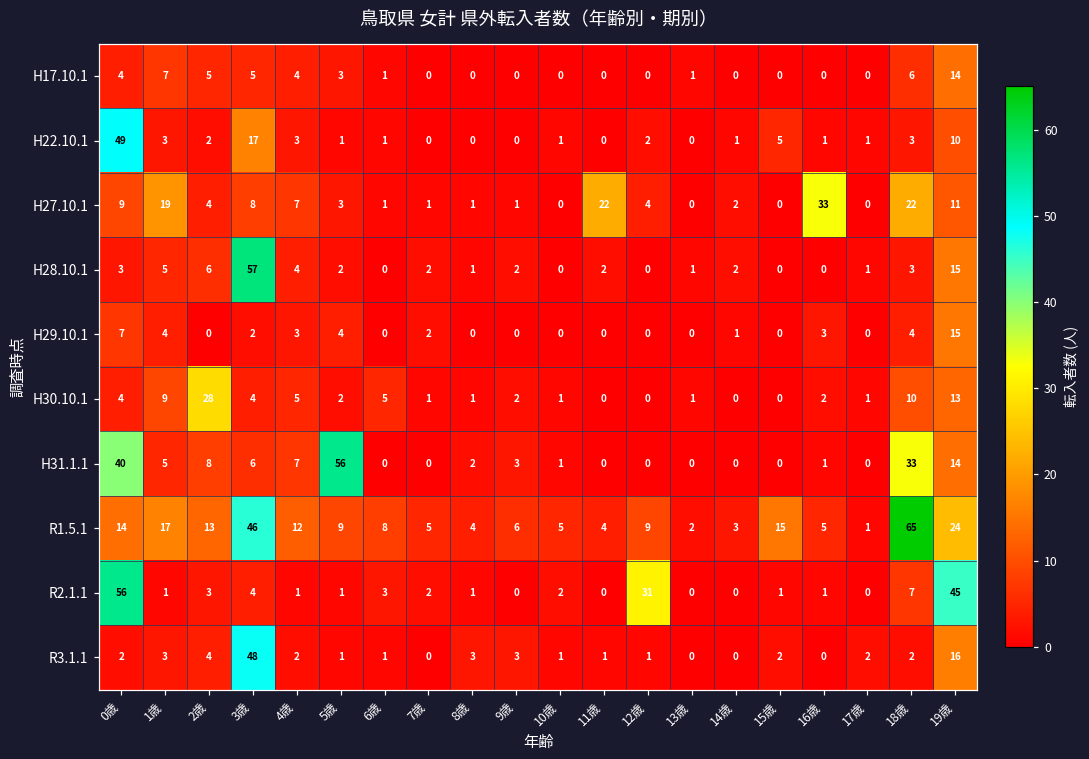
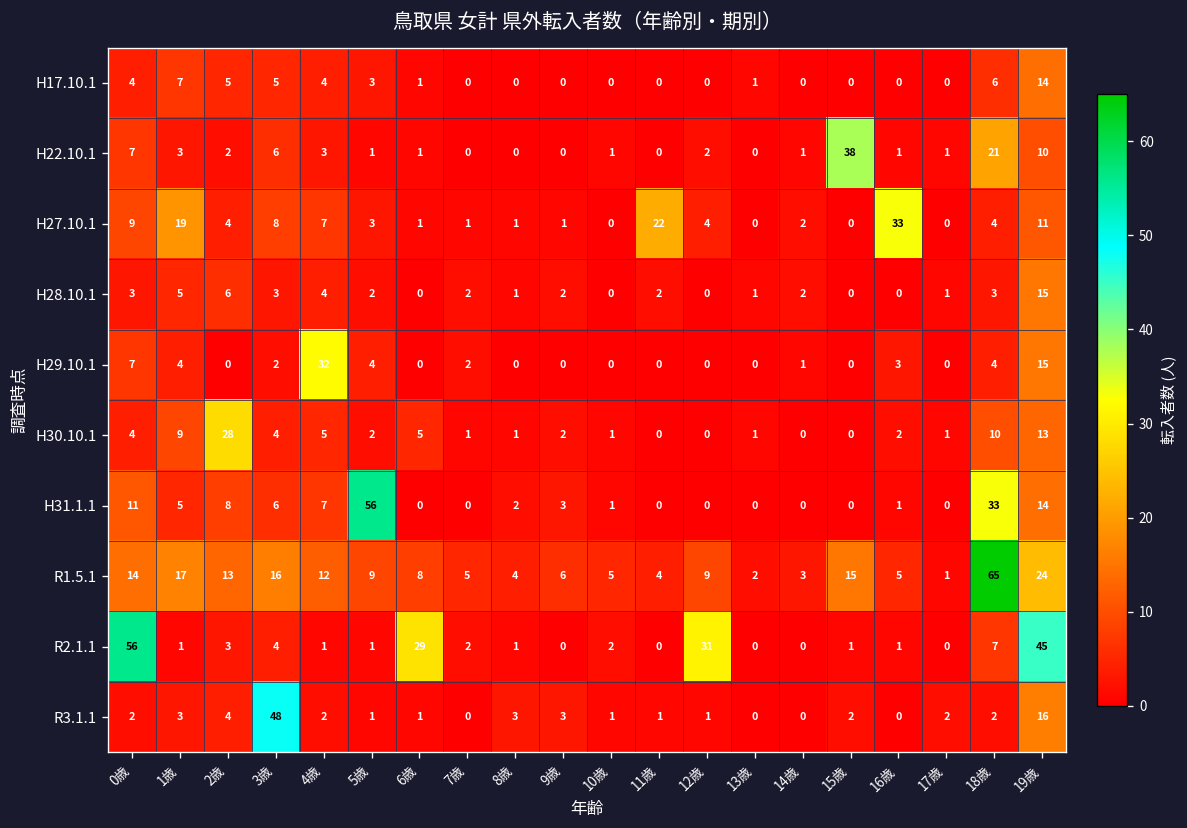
H22.10.1, 0歳: 49 -> 7
H22.10.1, 3歳: 17 -> 6
H22.10.1, 15歳: 5 -> 38
H22.10.1, 18歳: 3 -> 21
H27.10.1, 18歳: 22 -> 4
H28.10.1, 3歳: 57 -> 3
H29.10.1, 4歳: 3 -> 32
H31.1.1, 0歳: 40 -> 11
R1.5.1, 3歳: 46 -> 16
R2.1.1, 6歳: 3 -> 29
